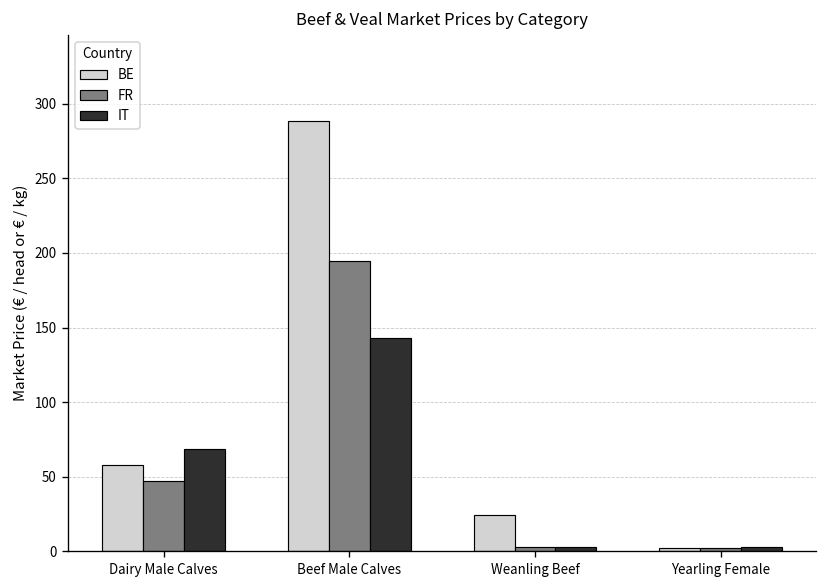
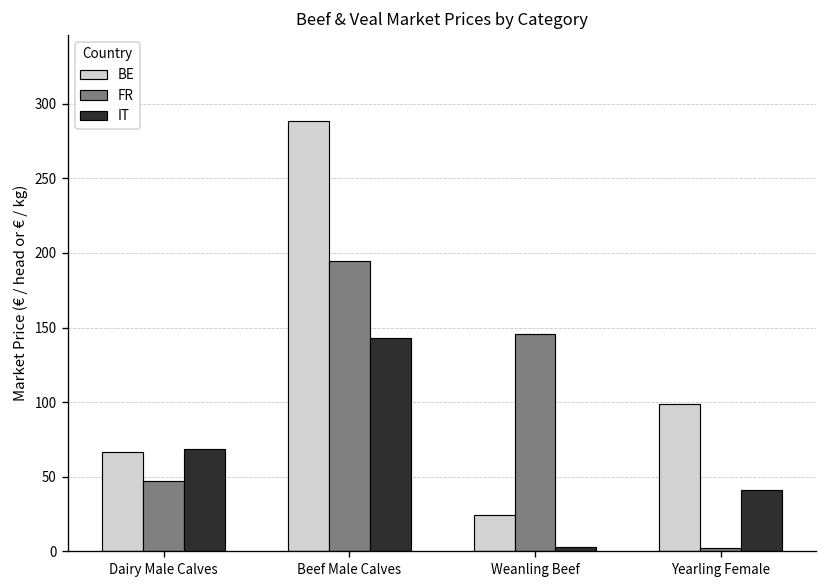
BE, Dairy Male Calves: 58 -> 67
FR, Weanling Beef: 3 -> 146
BE, Yearling Female: 2 -> 99
IT, Yearling Female: 3 -> 41
